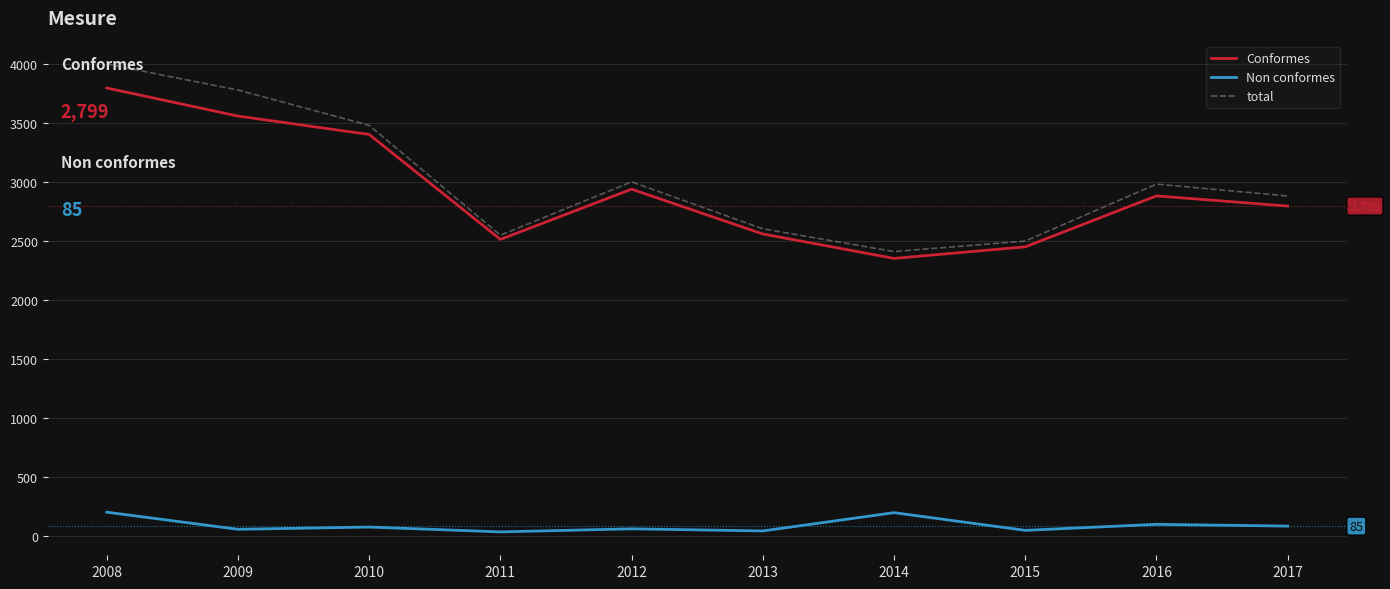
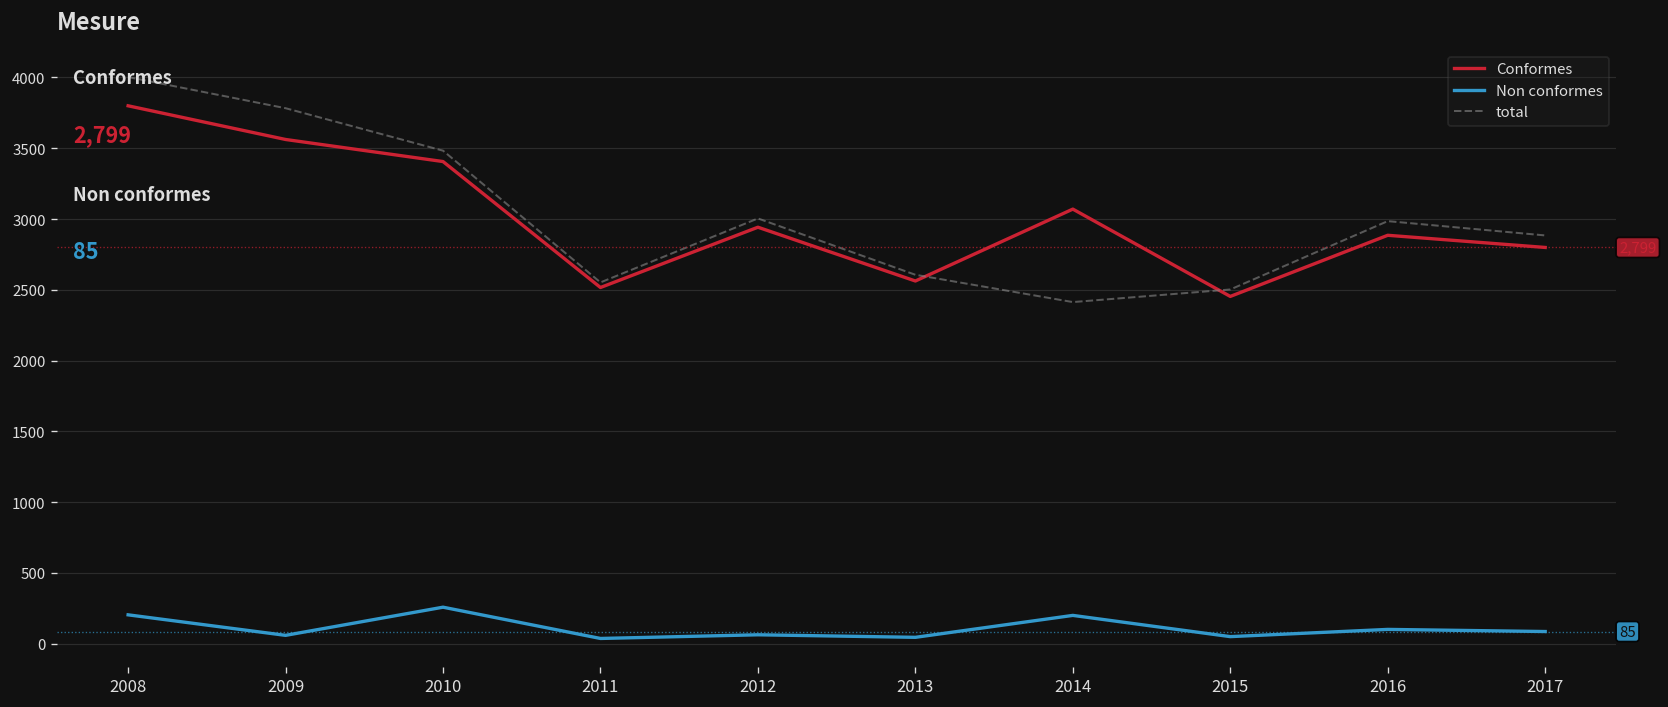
Non conformes, 2010: 80 -> 260
Conformes, 2014: 2360 -> 3070
